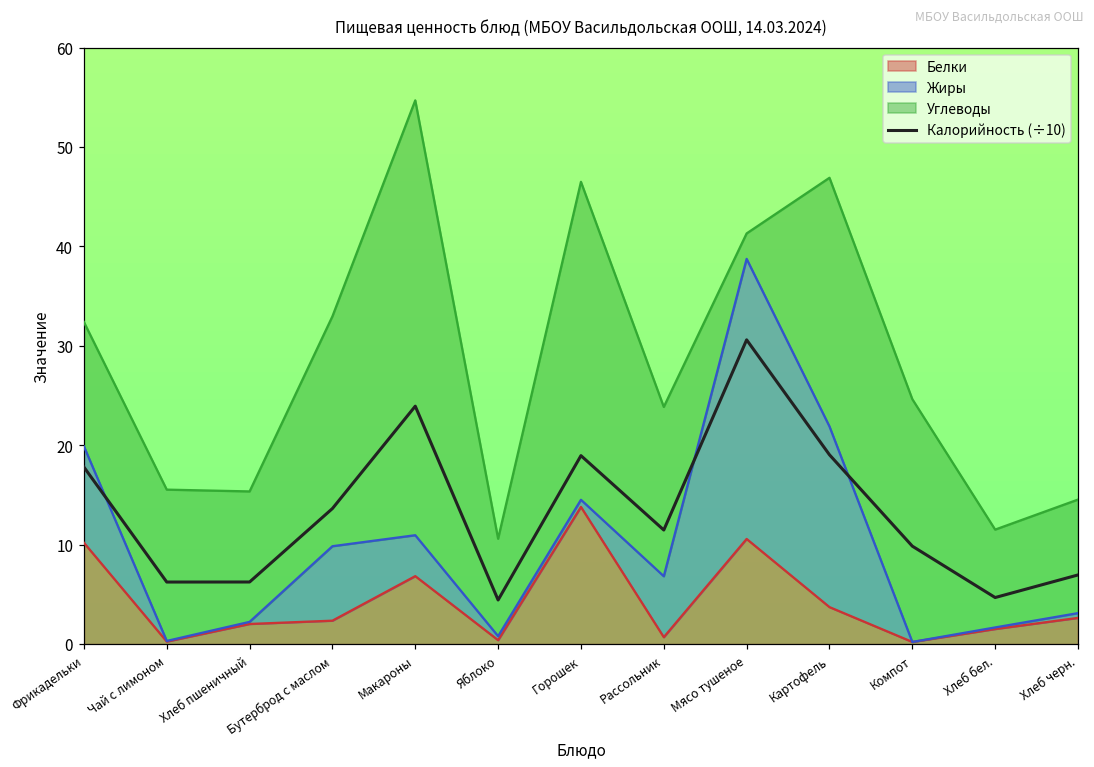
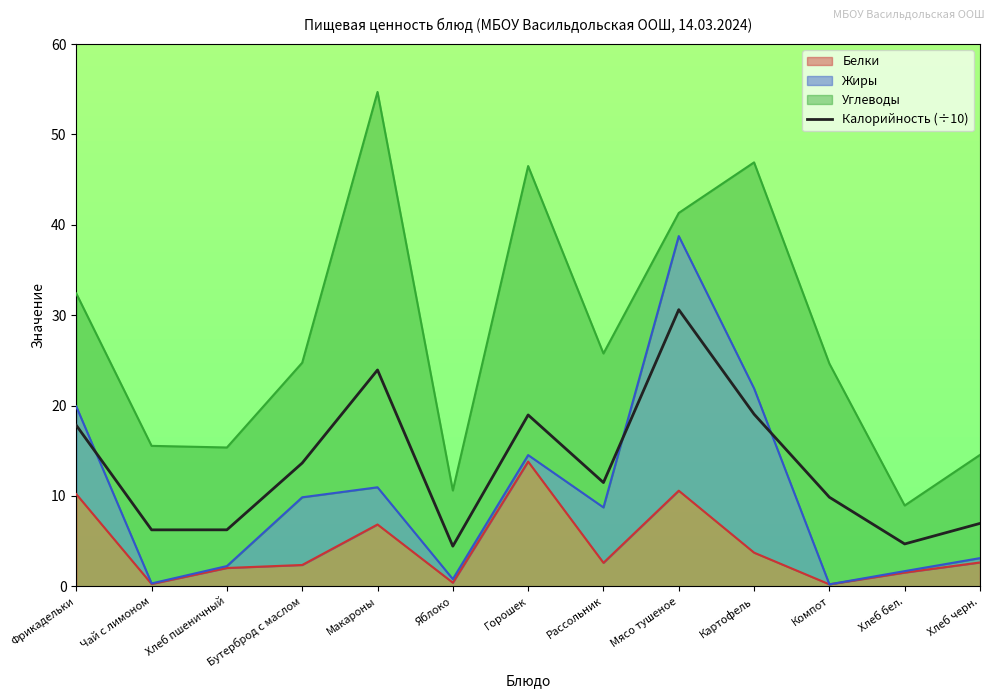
Углеводы, Бутерброд с маслом: 23 -> 15
Белки, Рассольник: 1 -> 3
Углеводы, Хлеб бел.: 10 -> 7
